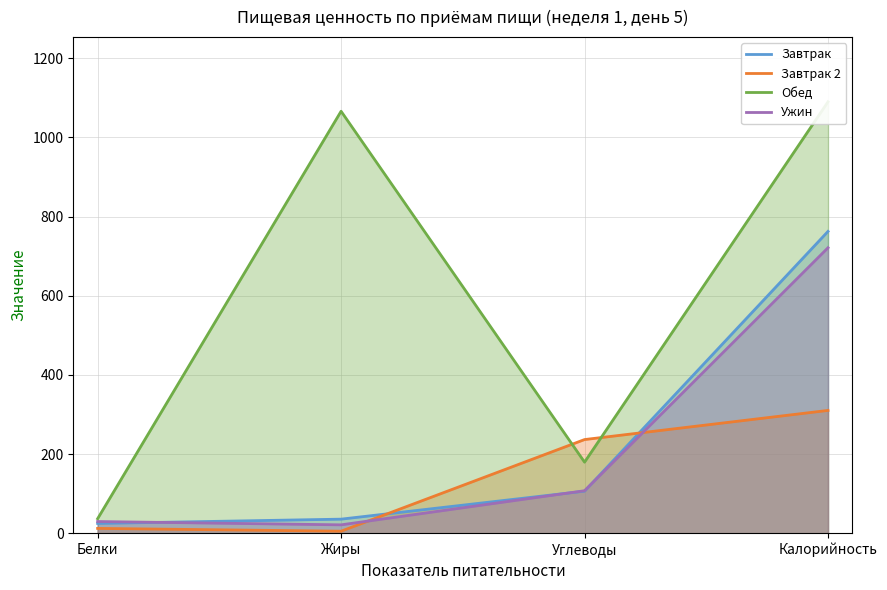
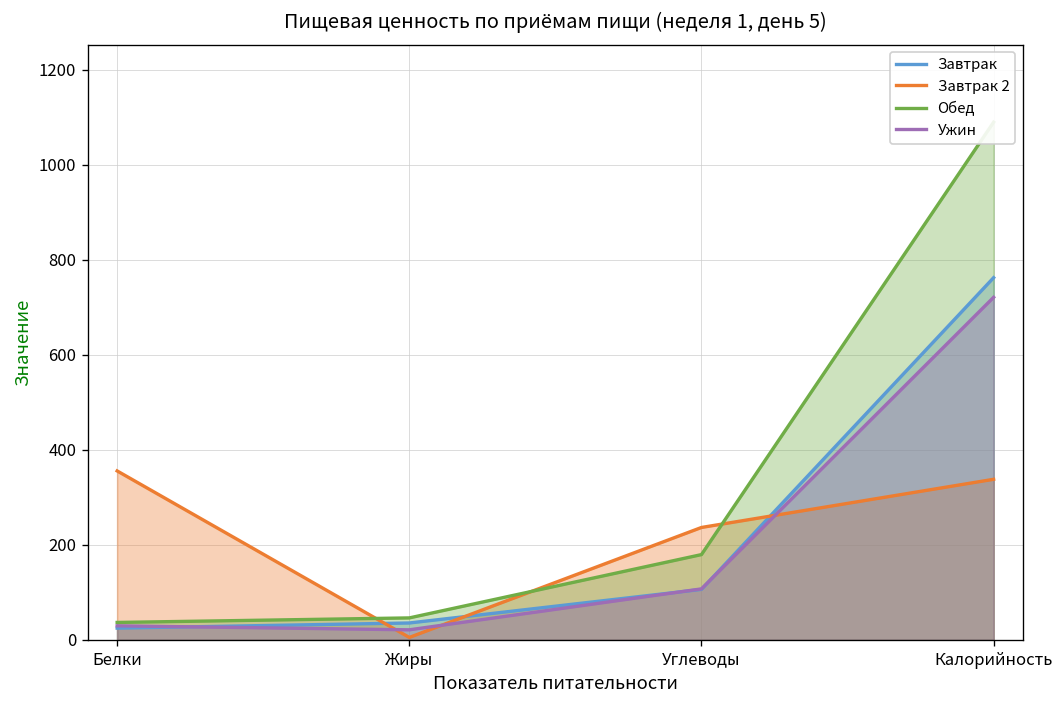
Завтрак 2, Белки: 10 -> 360
Обед, Жиры: 1070 -> 50
Завтрак 2, Калорийность: 310 -> 340
